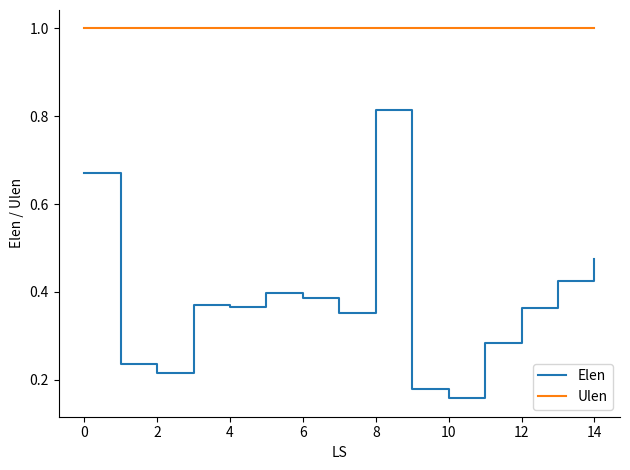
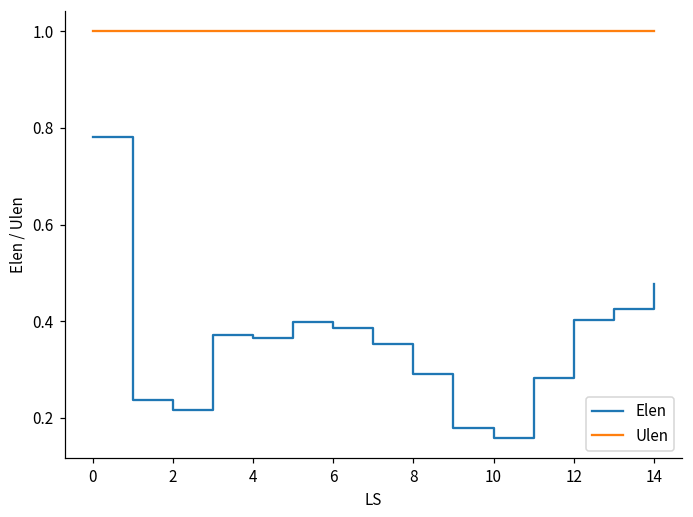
Elen, 0: 0.67 -> 0.78
Elen, 8: 0.81 -> 0.29
Elen, 12: 0.36 -> 0.40
